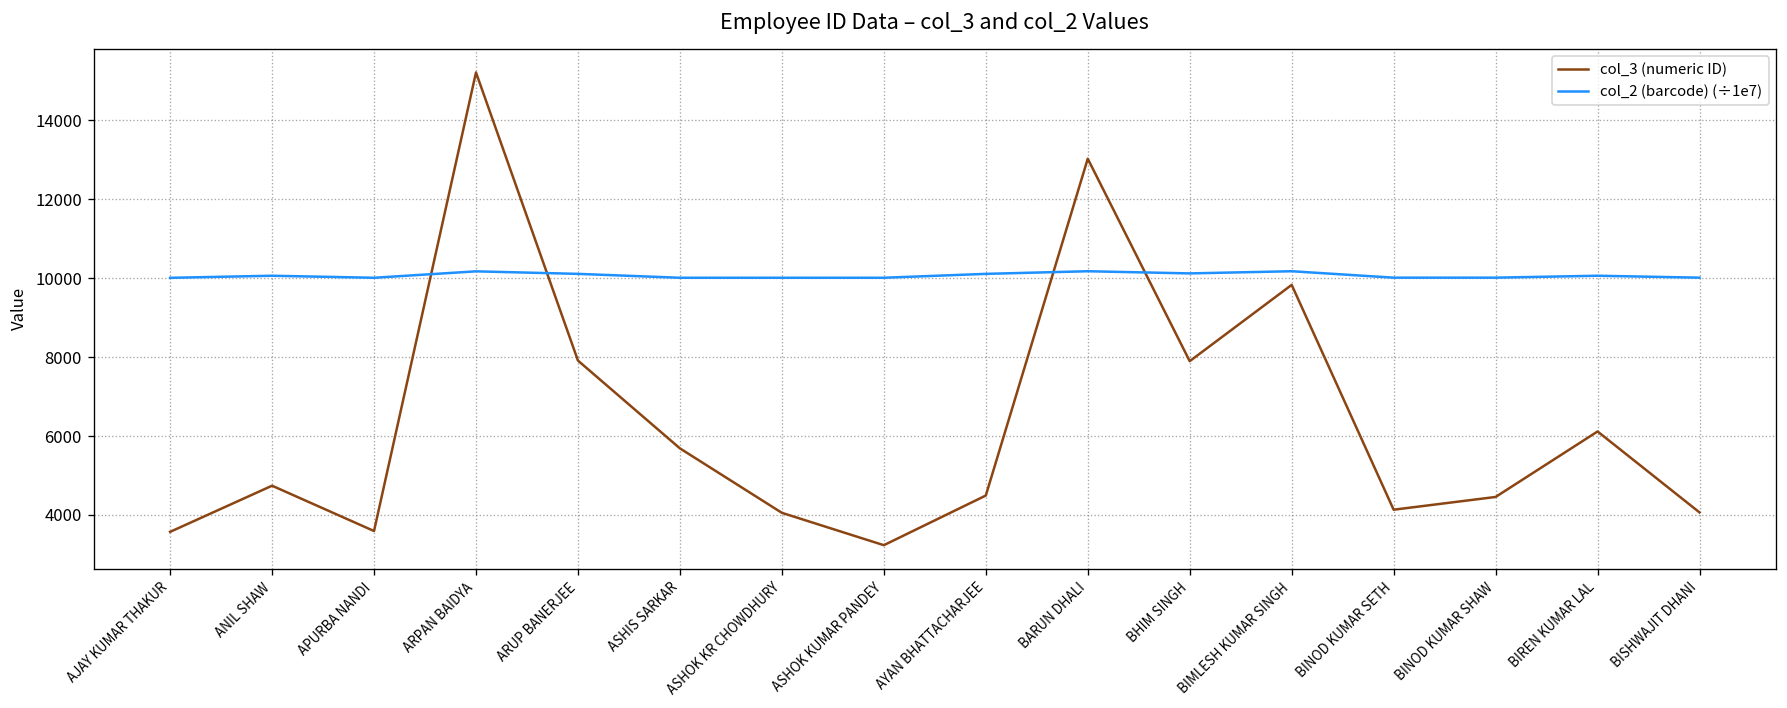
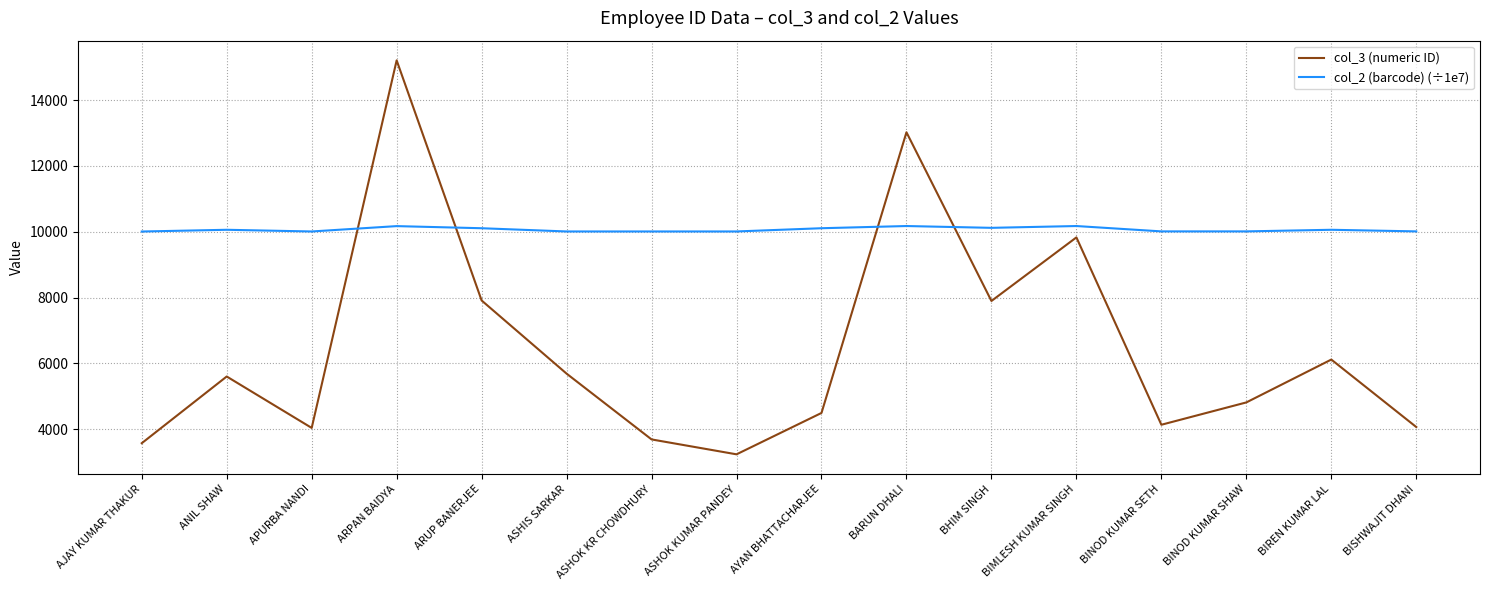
col_3 (numeric ID), ANIL SHAW: 4700 -> 5600
col_3 (numeric ID), APURBA NANDI: 3600 -> 4000
col_3 (numeric ID), ASHOK KR CHOWDHURY: 4100 -> 3700
col_3 (numeric ID), BINOD KUMAR SHAW: 4500 -> 4800
